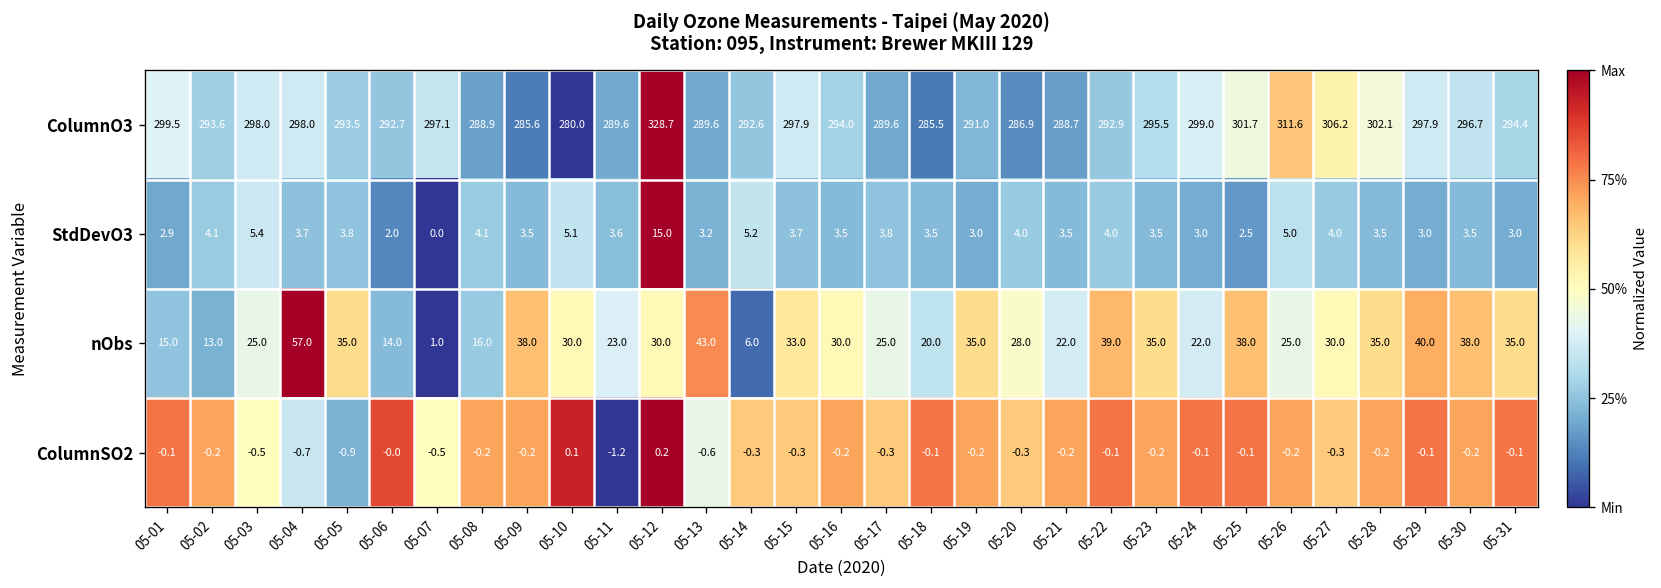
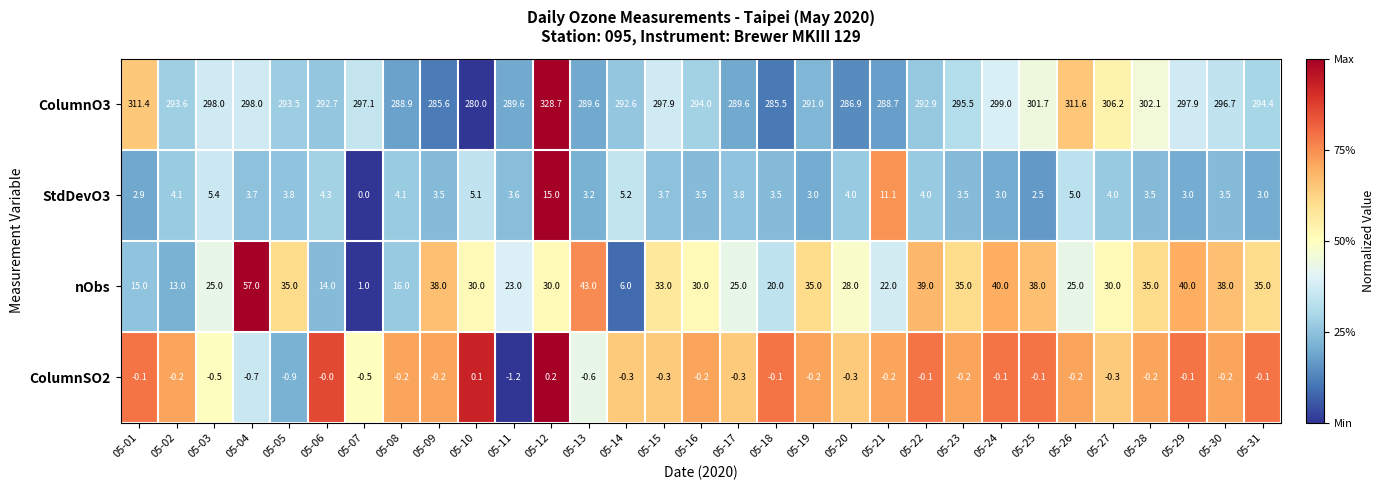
ColumnO3, 05-01: 299.5 -> 311.4
StdDevO3, 05-06: 2.0 -> 4.3
StdDevO3, 05-21: 3.5 -> 11.1
nObs, 05-24: 22.0 -> 40.0
